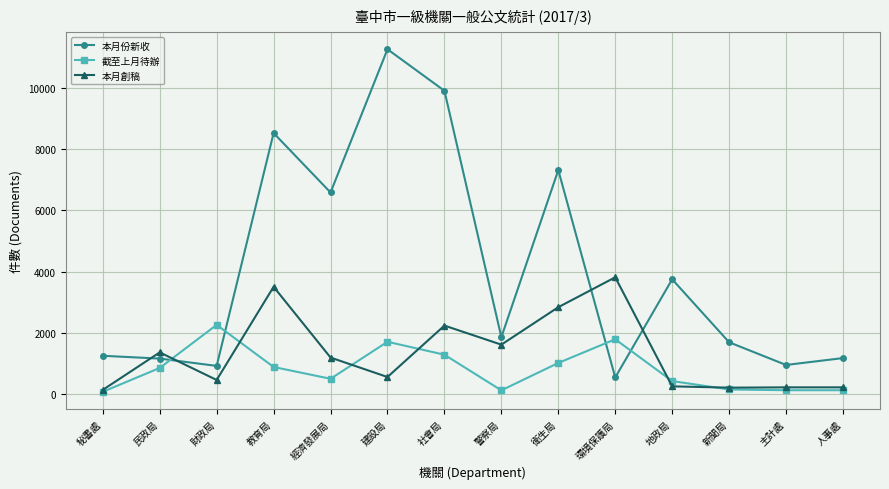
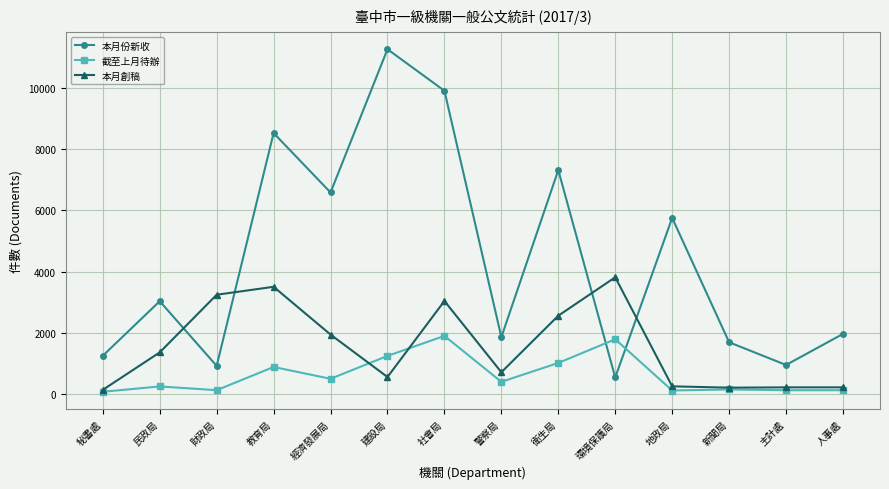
本月份新收, 民政局: 1200 -> 3000
截至上月待辦, 民政局: 800 -> 200
截至上月待辦, 財政局: 2300 -> 100
本月創稿, 財政局: 500 -> 3200
本月創稿, 經濟發展局: 1200 -> 1900
截至上月待辦, 建設局: 1700 -> 1200
截至上月待辦, 社會局: 1300 -> 1900
本月創稿, 社會局: 2200 -> 3000
截至上月待辦, 警察局: 100 -> 400
本月創稿, 警察局: 1600 -> 700
本月創稿, 衛生局: 2800 -> 2600
本月份新收, 地政局: 3700 -> 5800
截至上月待辦, 地政局: 400 -> 100
本月份新收, 人事處: 1200 -> 2000
